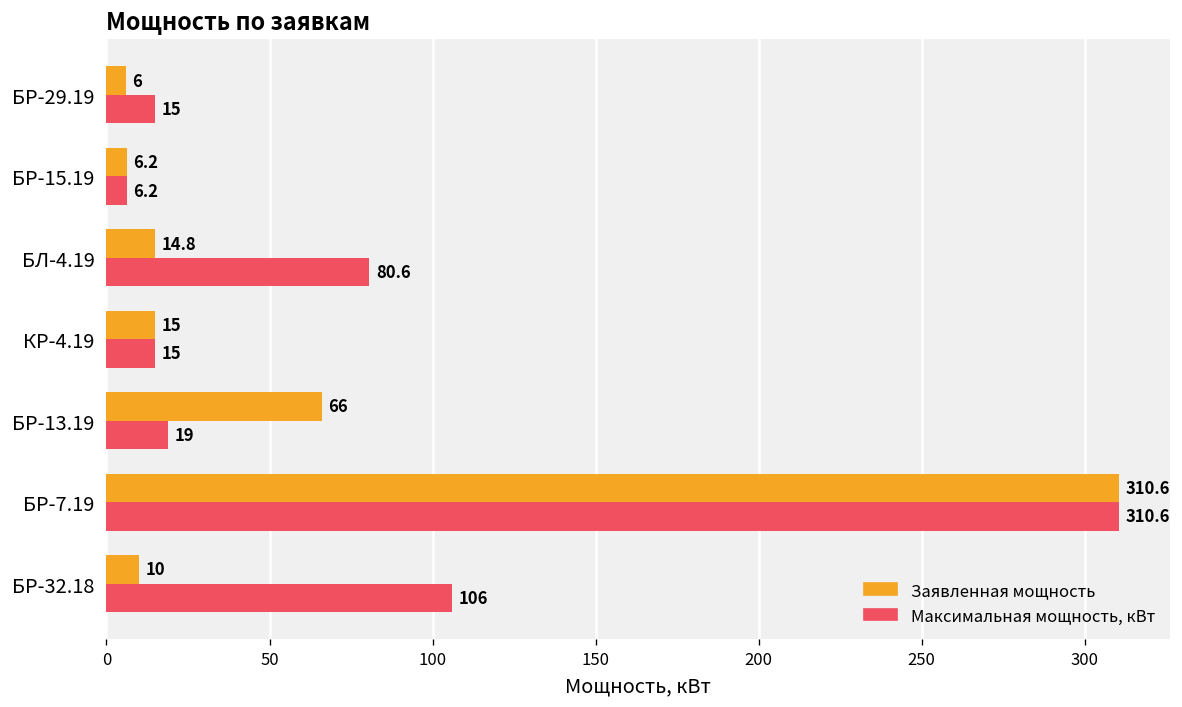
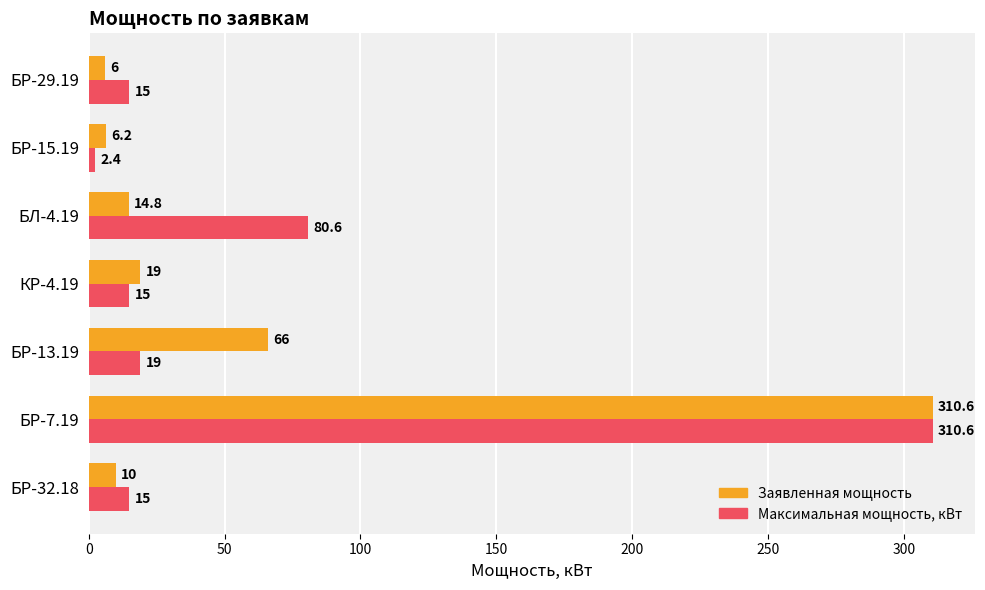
Максимальная мощность, кВт, БР-15.19: 6.2 -> 2.4
Заявленная мощность, КР-4.19: 15 -> 19
Максимальная мощность, кВт, БР-32.18: 106 -> 15
